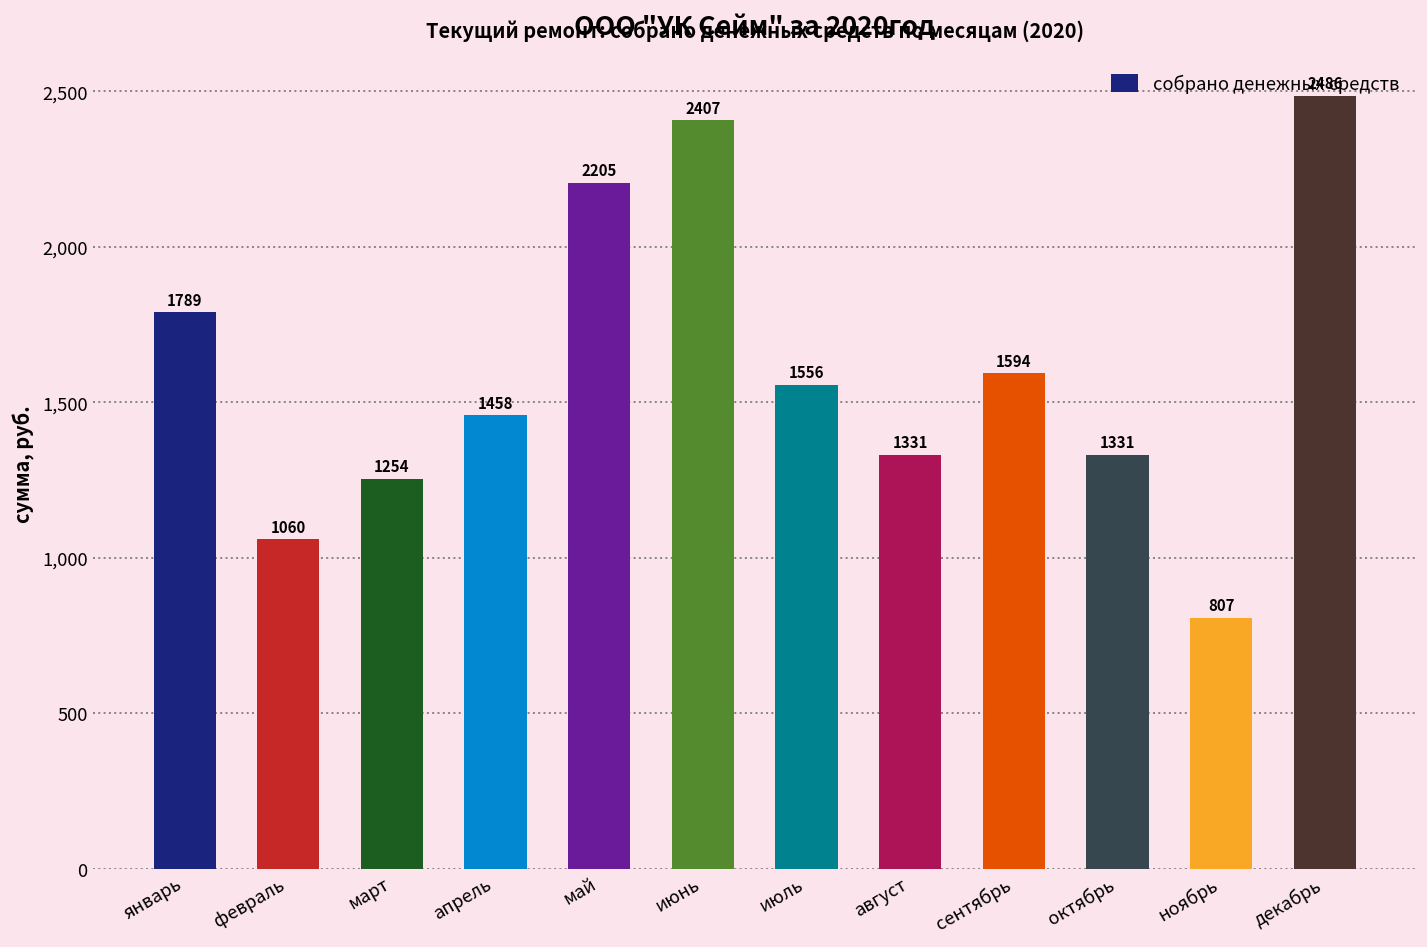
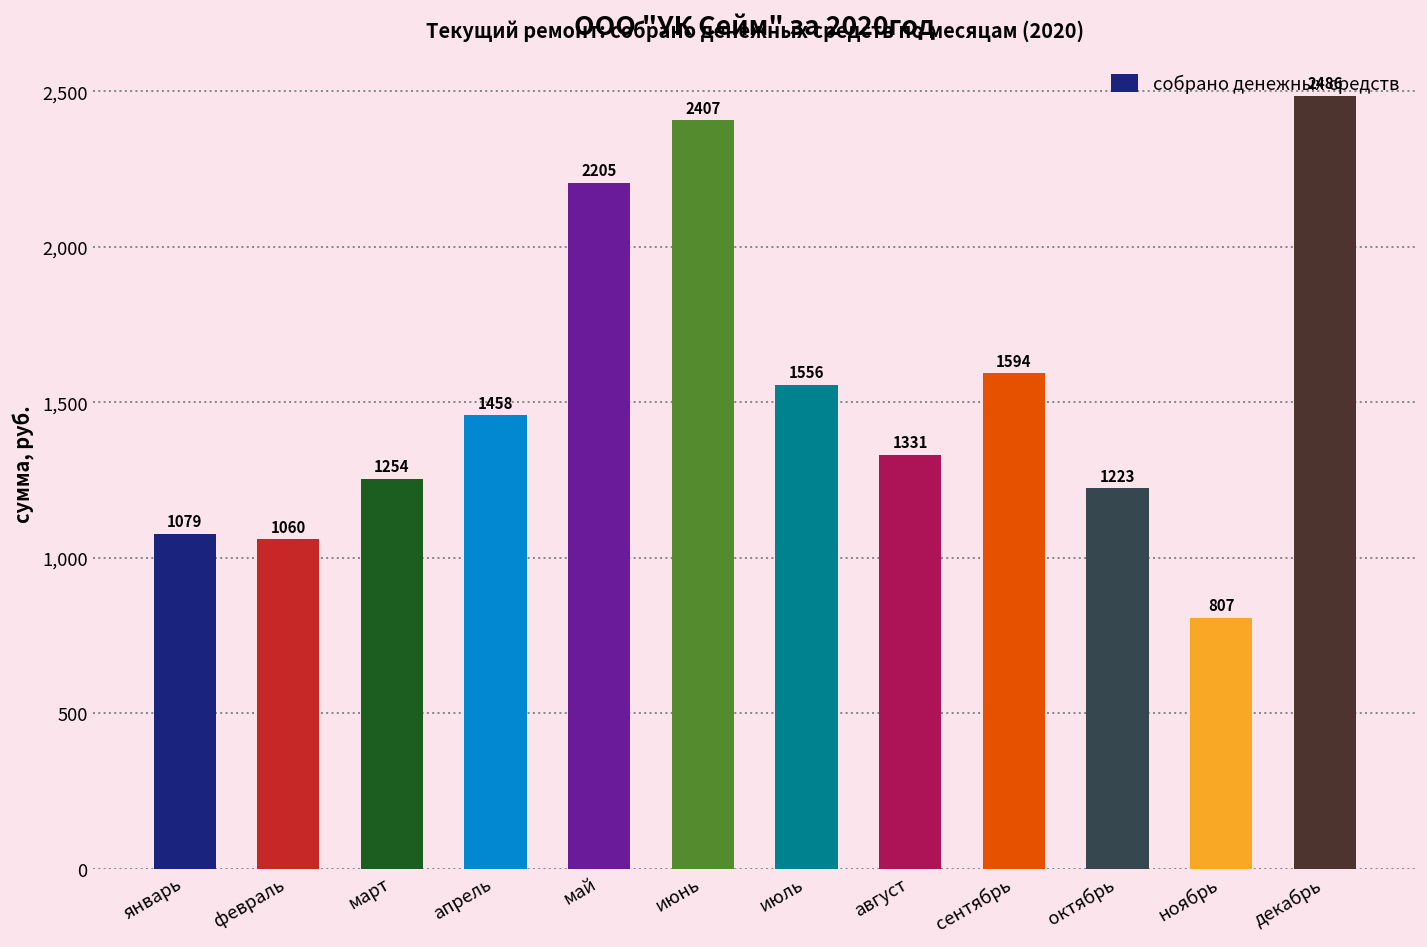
январь: 1789 -> 1079
октябрь: 1331 -> 1223
